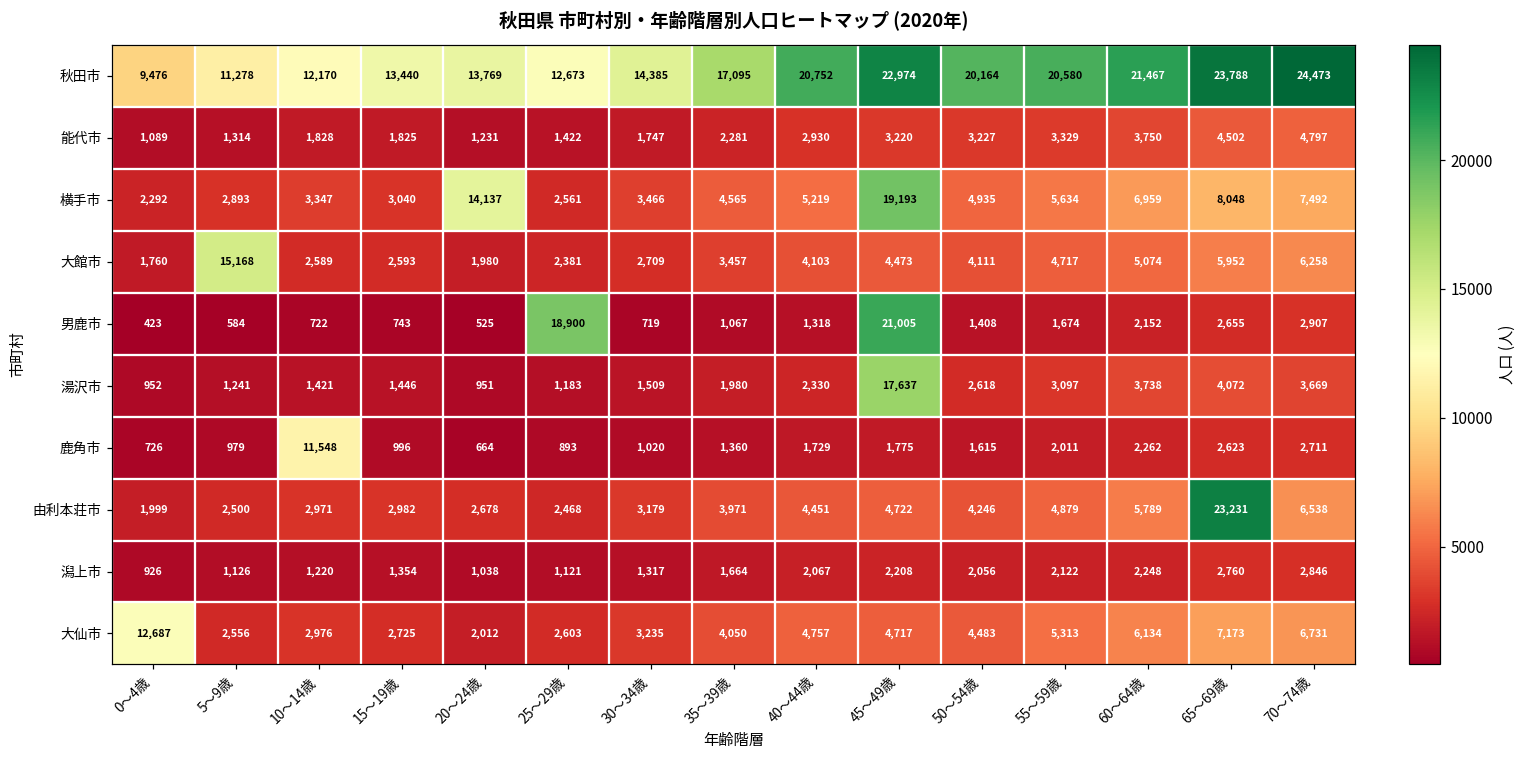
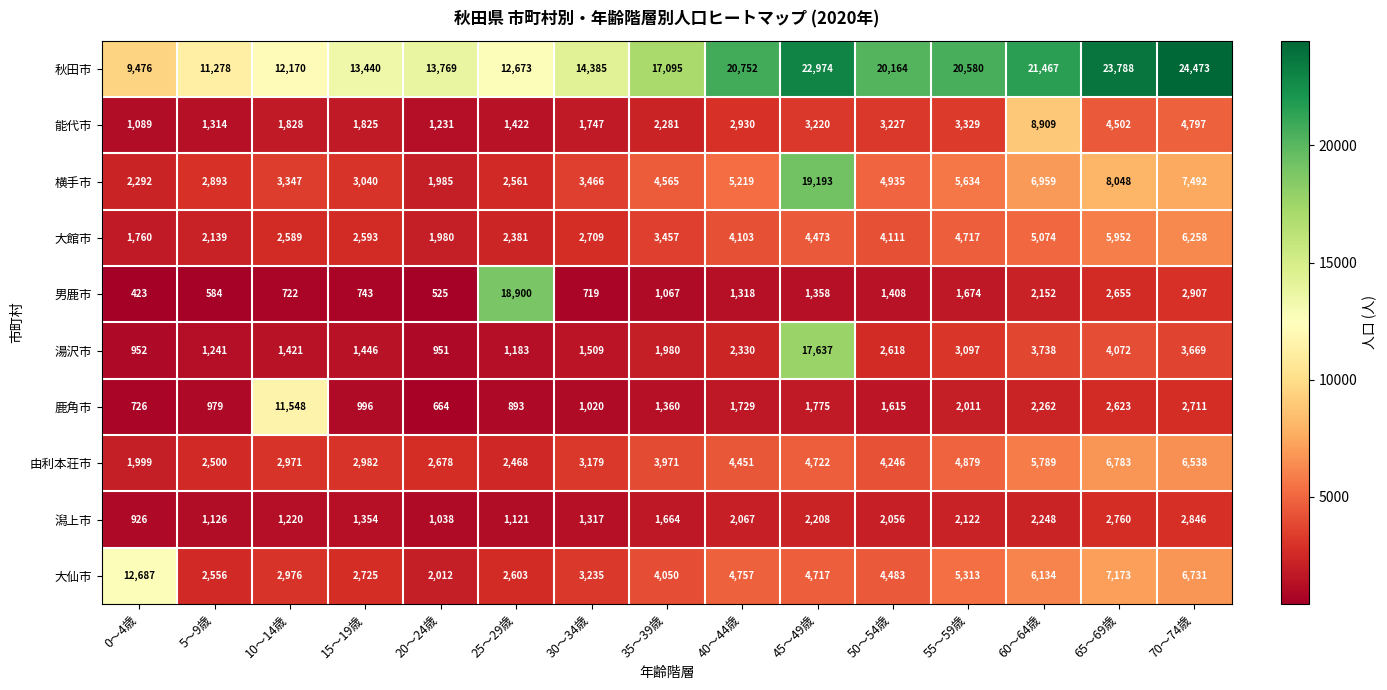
能代市, 60～64歳: 3,750 -> 8,909
横手市, 20～24歳: 14,137 -> 1,985
大館市, 5～9歳: 15,168 -> 2,139
男鹿市, 45～49歳: 21,005 -> 1,358
由利本荘市, 65～69歳: 23,231 -> 6,783
